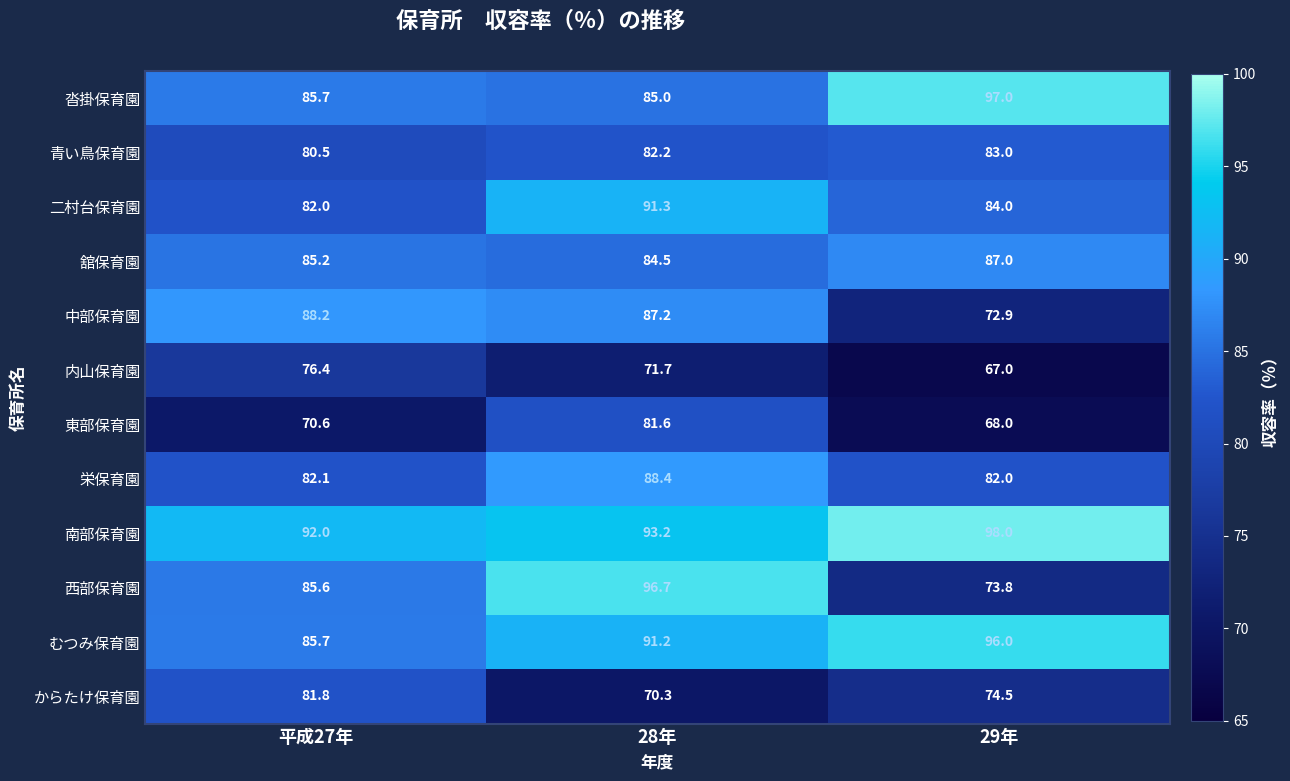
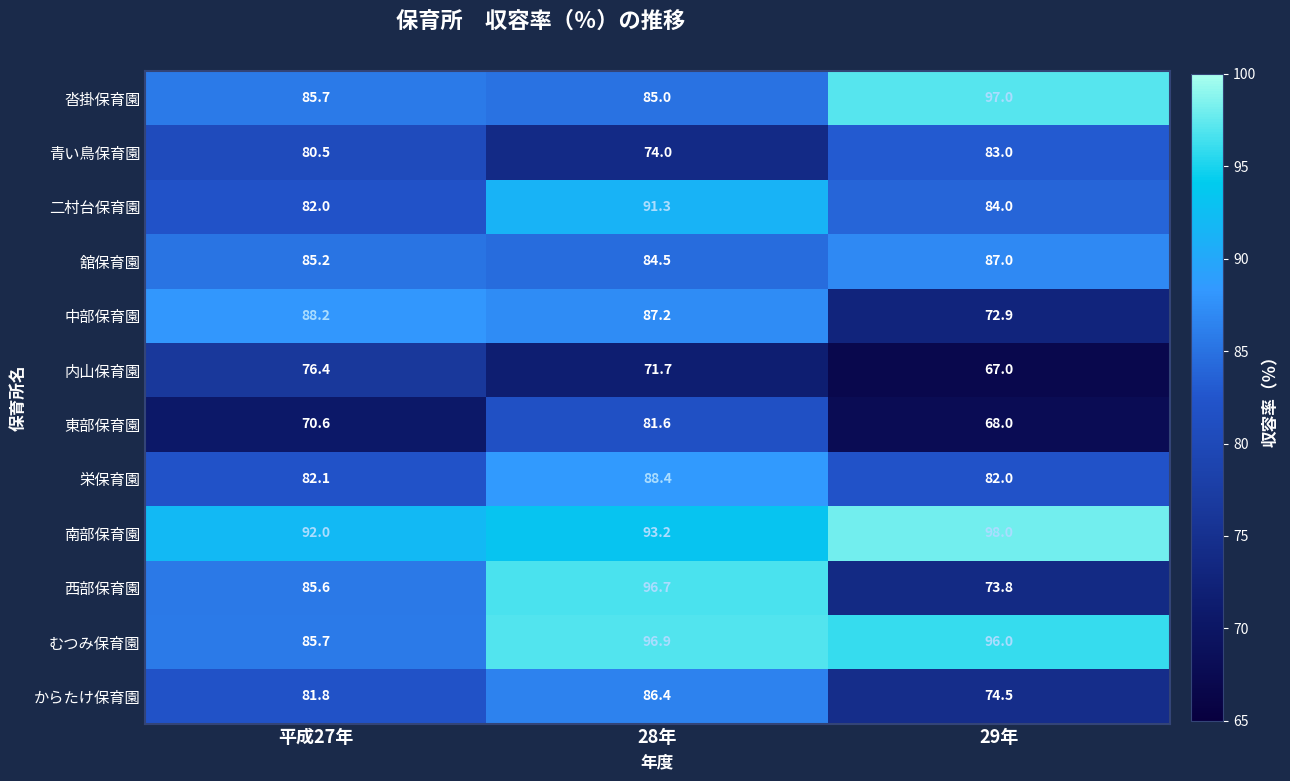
青い鳥保育園, 28年: 82.2 -> 74.0
むつみ保育園, 28年: 91.2 -> 96.9
からたけ保育園, 28年: 70.3 -> 86.4
